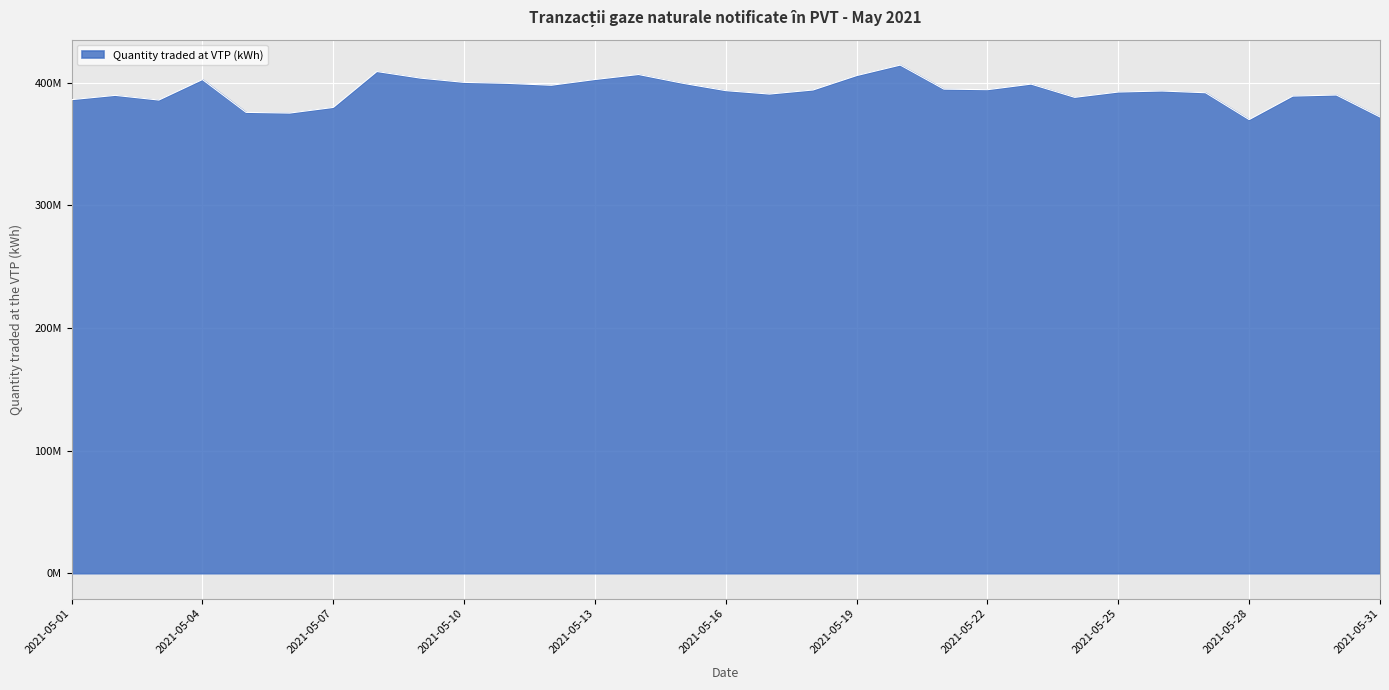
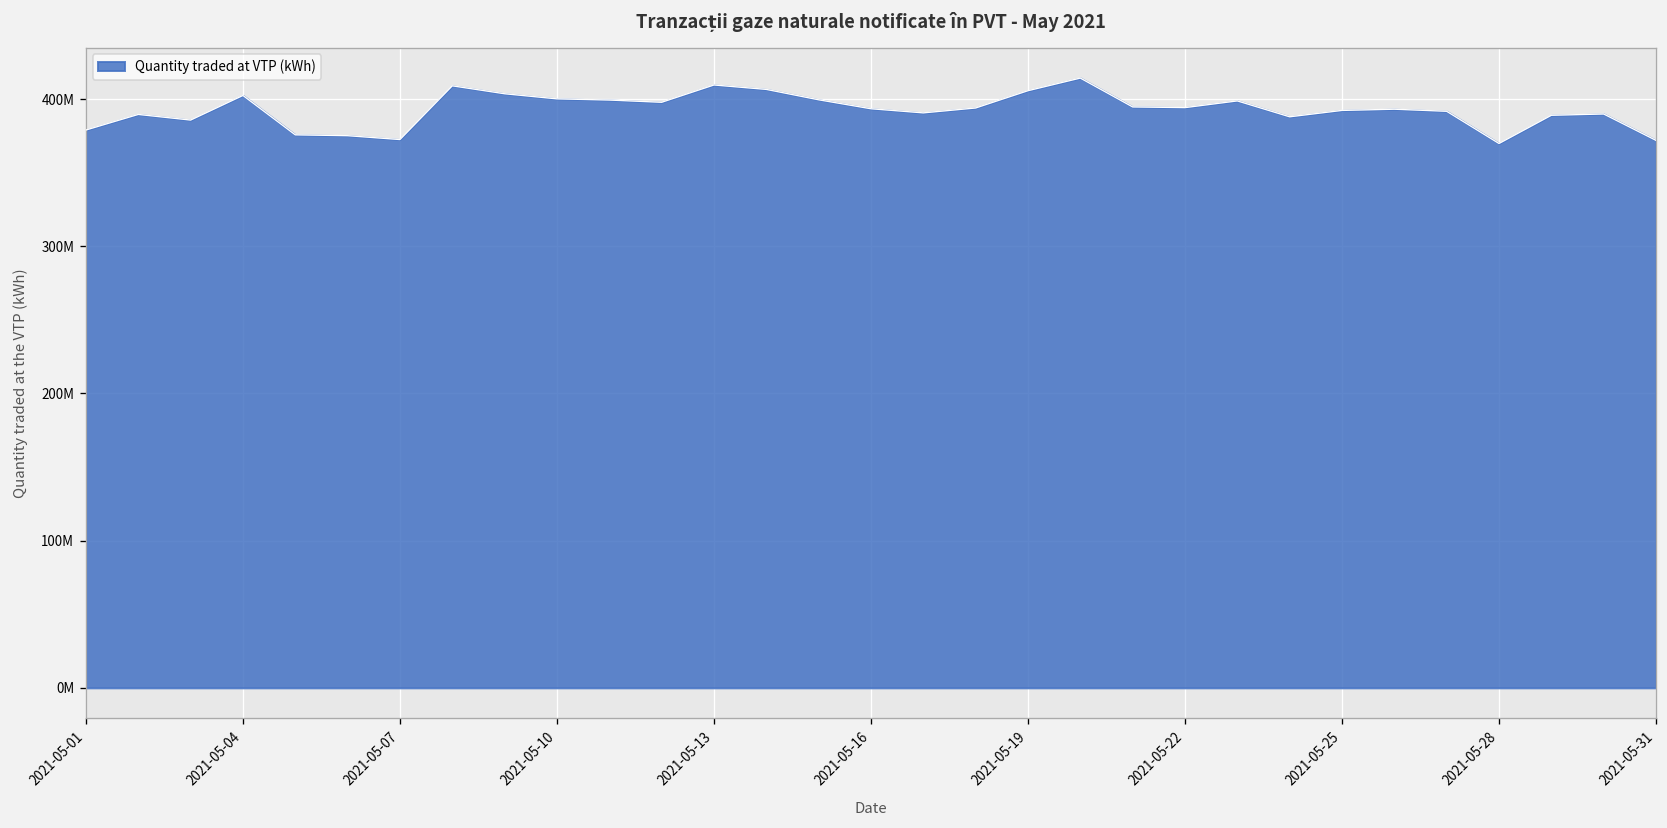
2021-05-01: 386000000 -> 379000000
2021-05-07: 380000000 -> 373000000
2021-05-13: 402000000 -> 410000000
